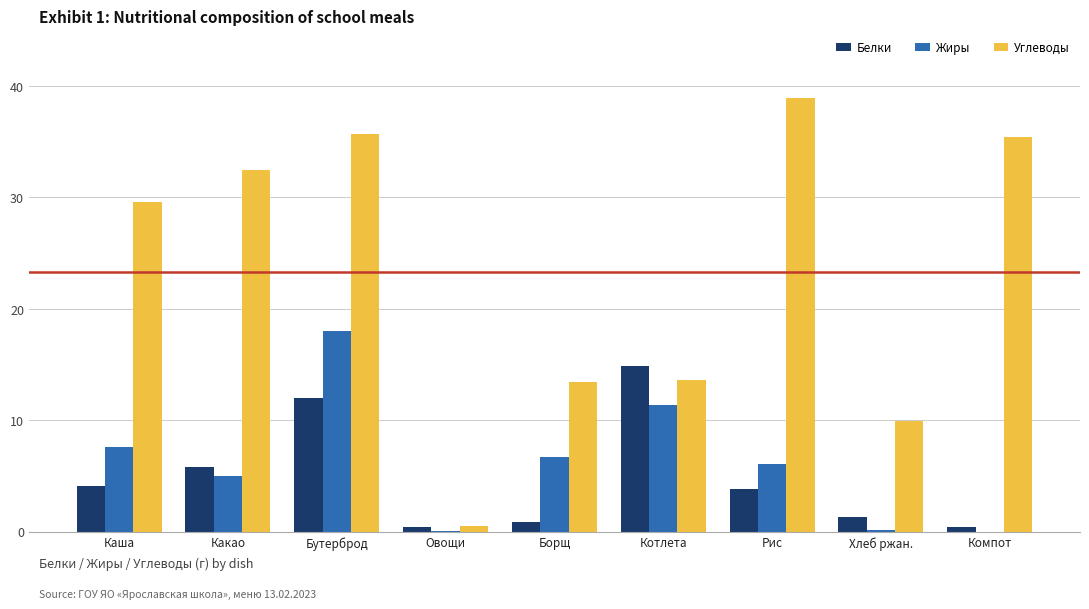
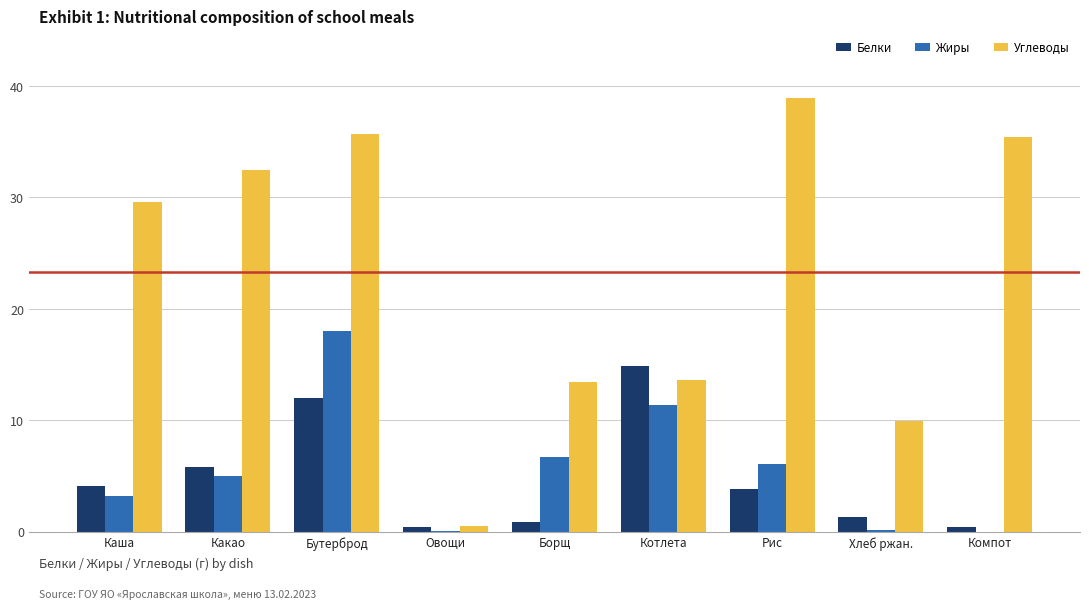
Жиры, Каша: 7.6 -> 3.2
